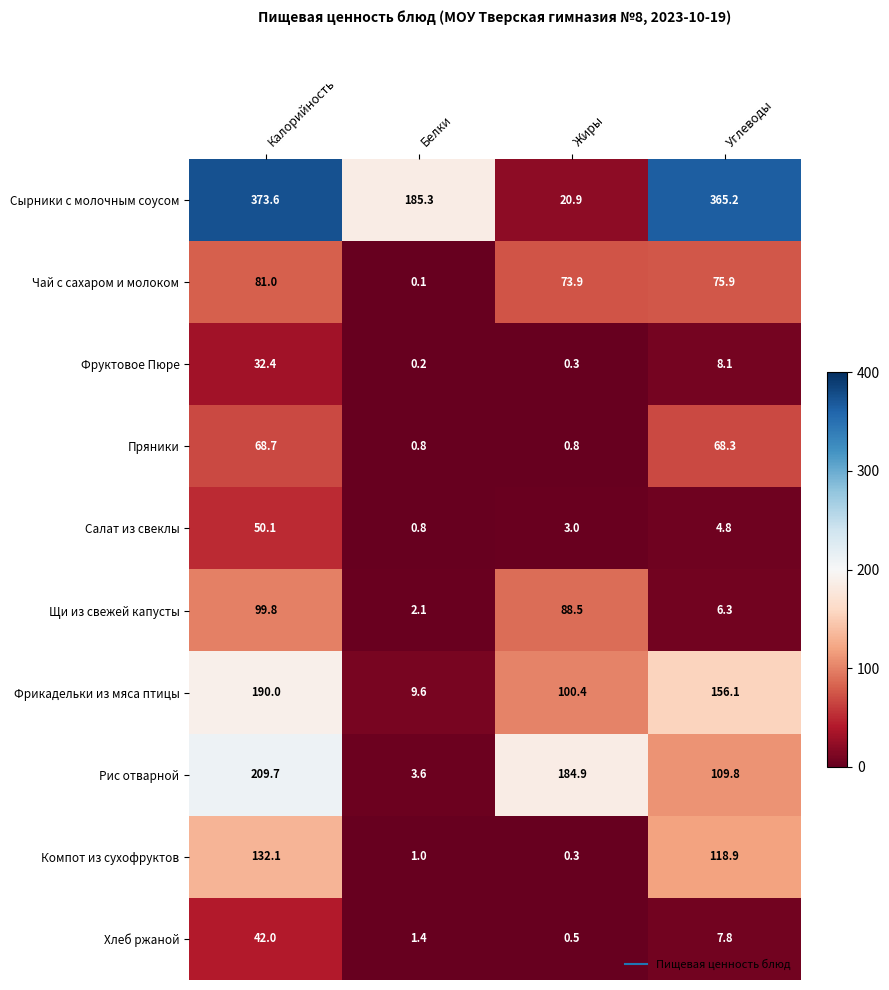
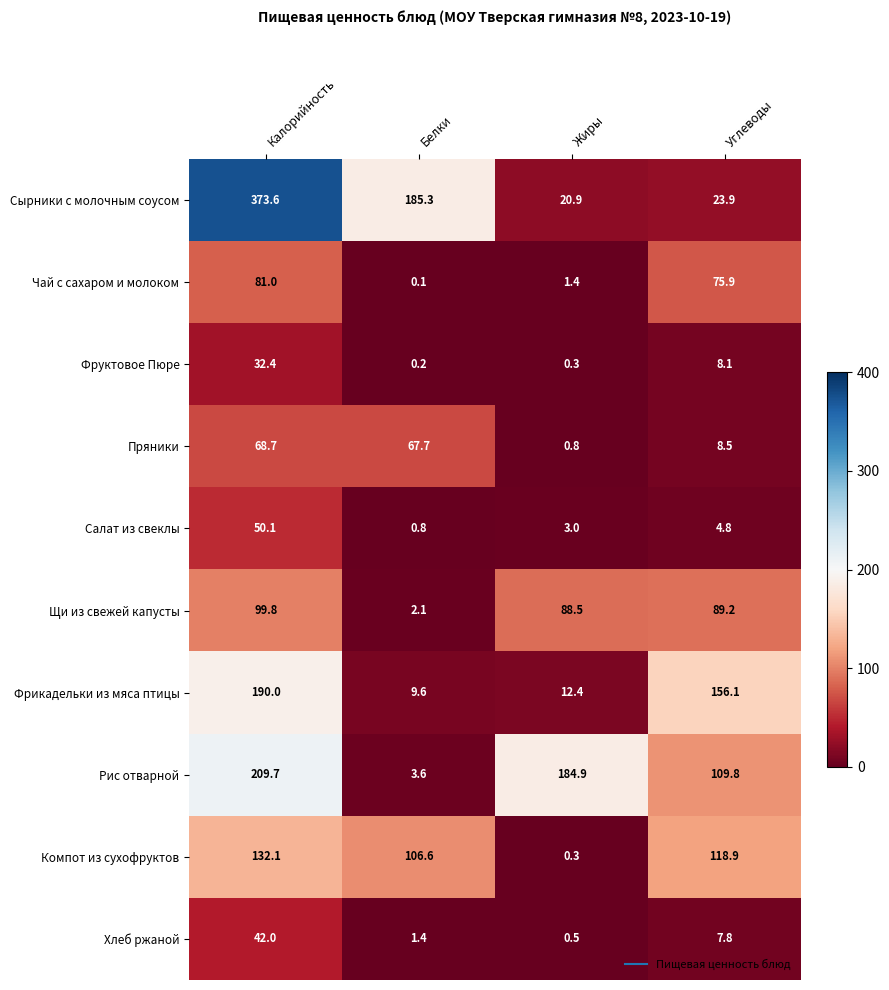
Сырники с молочным соусом, Углеводы: 365.2 -> 23.9
Чай с сахаром и молоком, Жиры: 73.9 -> 1.4
Пряники, Белки: 0.8 -> 67.7
Пряники, Углеводы: 68.3 -> 8.5
Щи из свежей капусты, Углеводы: 6.3 -> 89.2
Фрикадельки из мяса птицы, Жиры: 100.4 -> 12.4
Компот из сухофруктов, Белки: 1.0 -> 106.6
